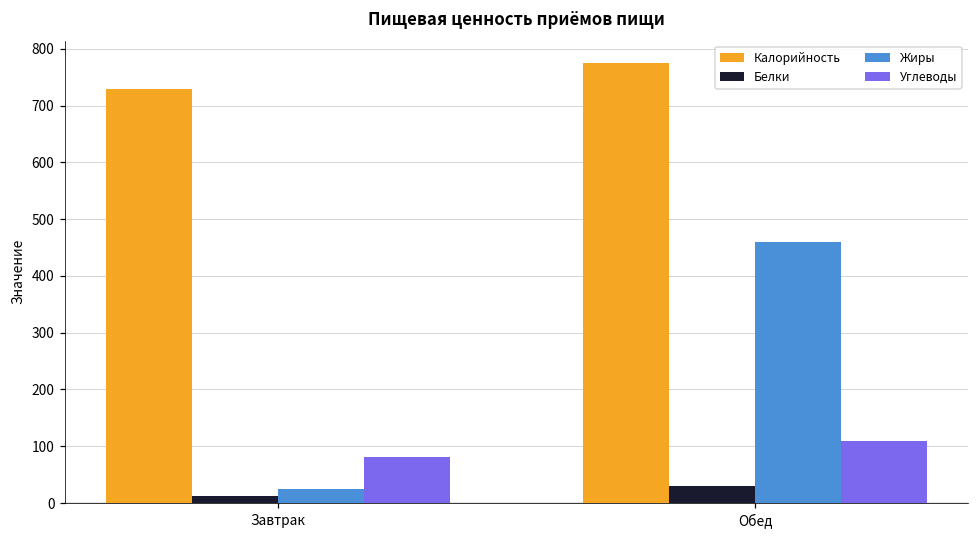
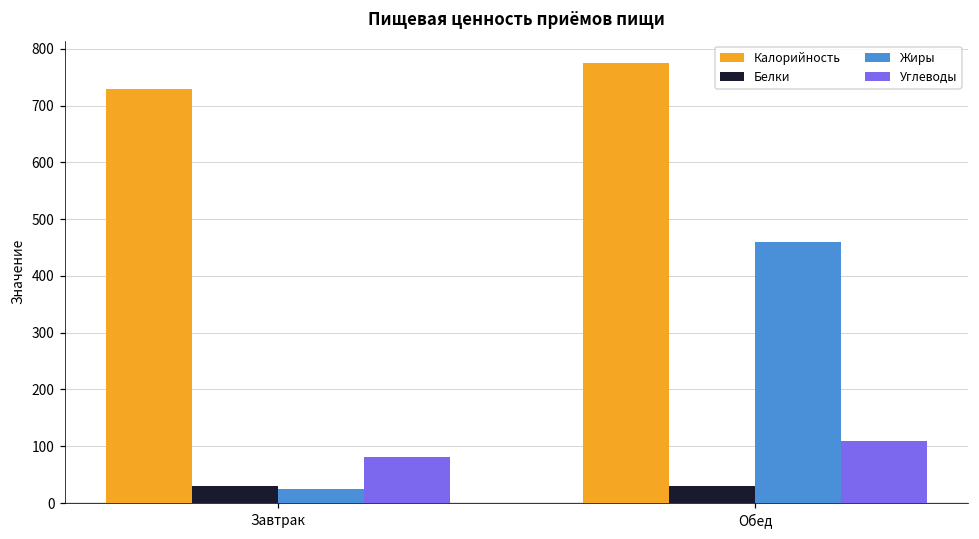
Белки, Завтрак: 10 -> 30
